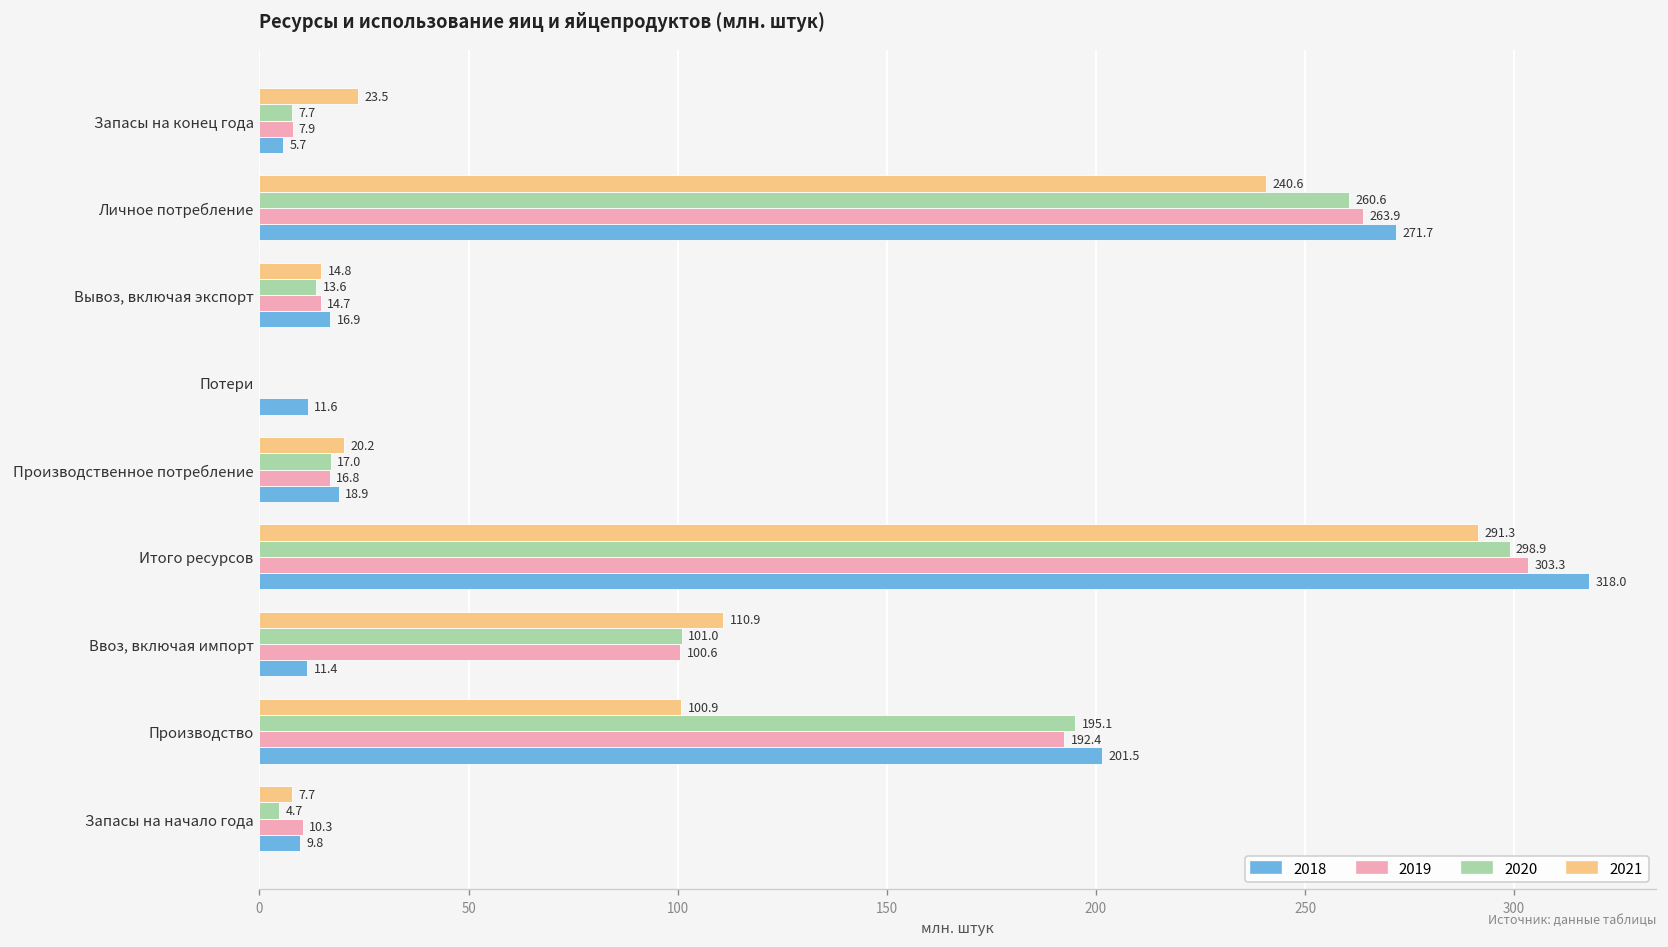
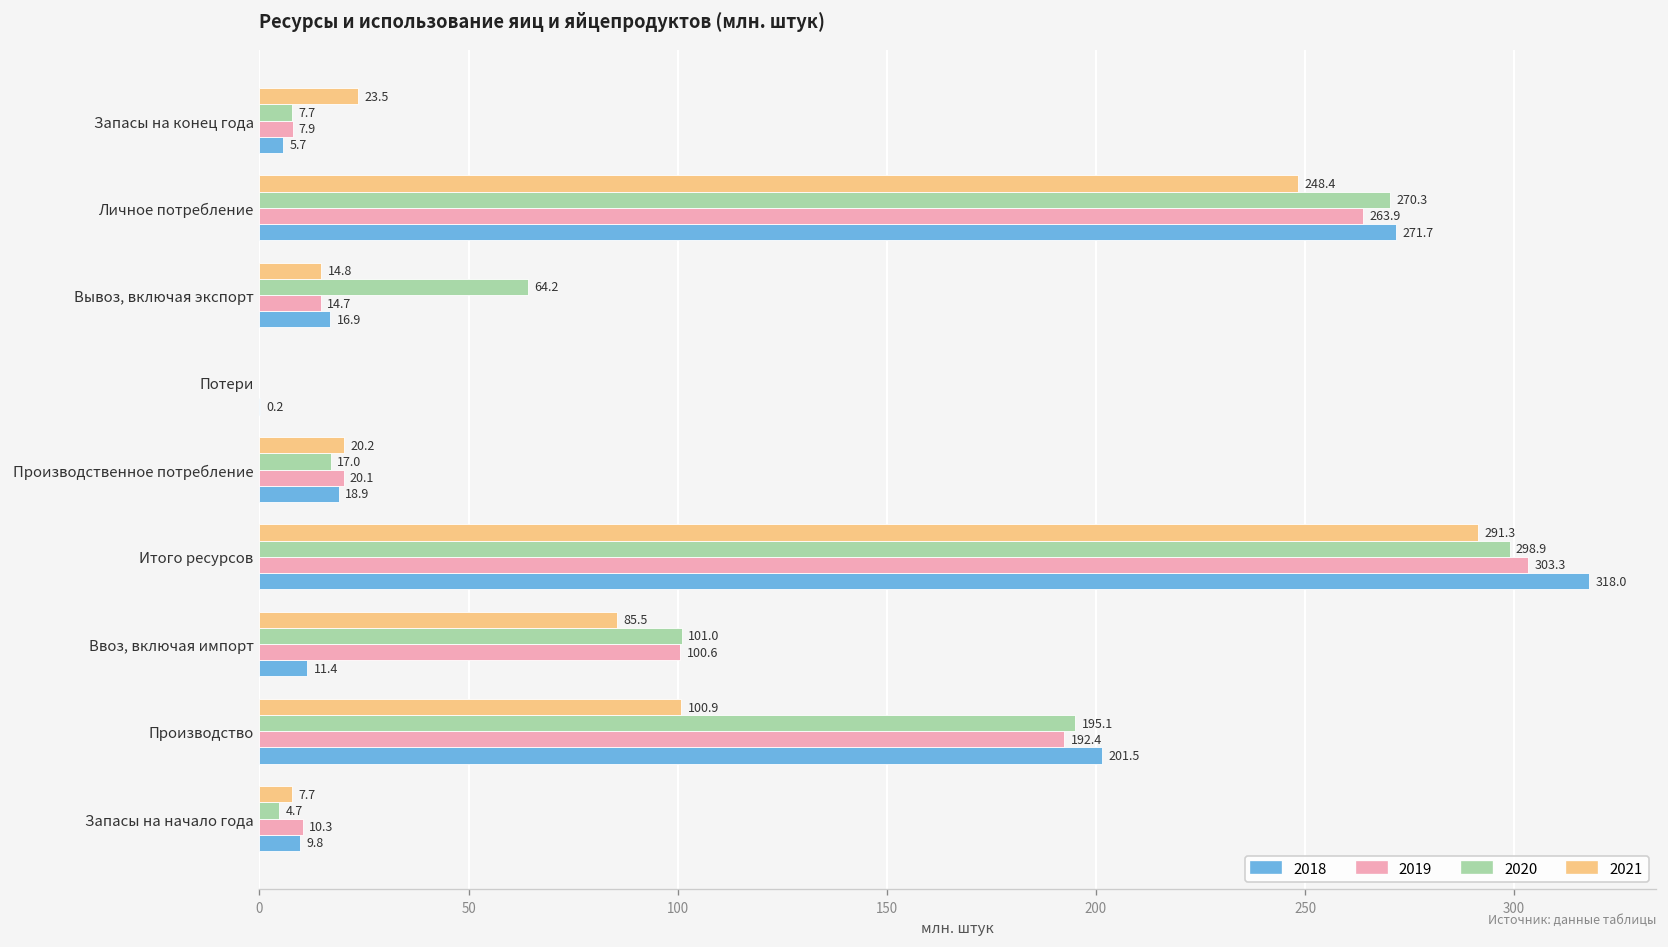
2021, Личное потребление: 240.6 -> 248.4
2020, Личное потребление: 260.6 -> 270.3
2020, Вывоз, включая экспорт: 13.6 -> 64.2
2018, Потери: 11.6 -> 0.2
2019, Производственное потребление: 16.8 -> 20.1
2021, Ввоз, включая импорт: 110.9 -> 85.5
